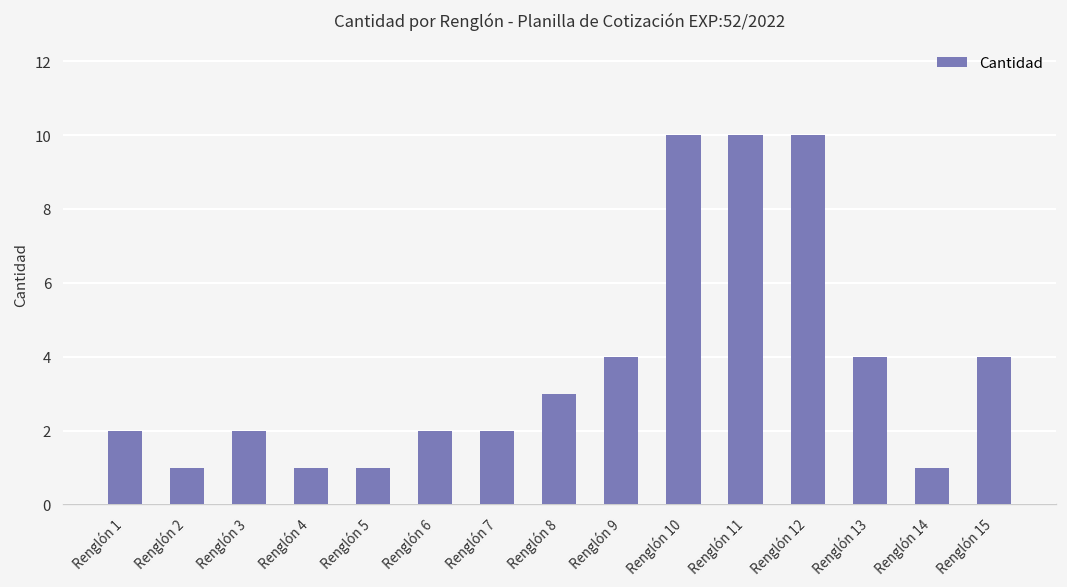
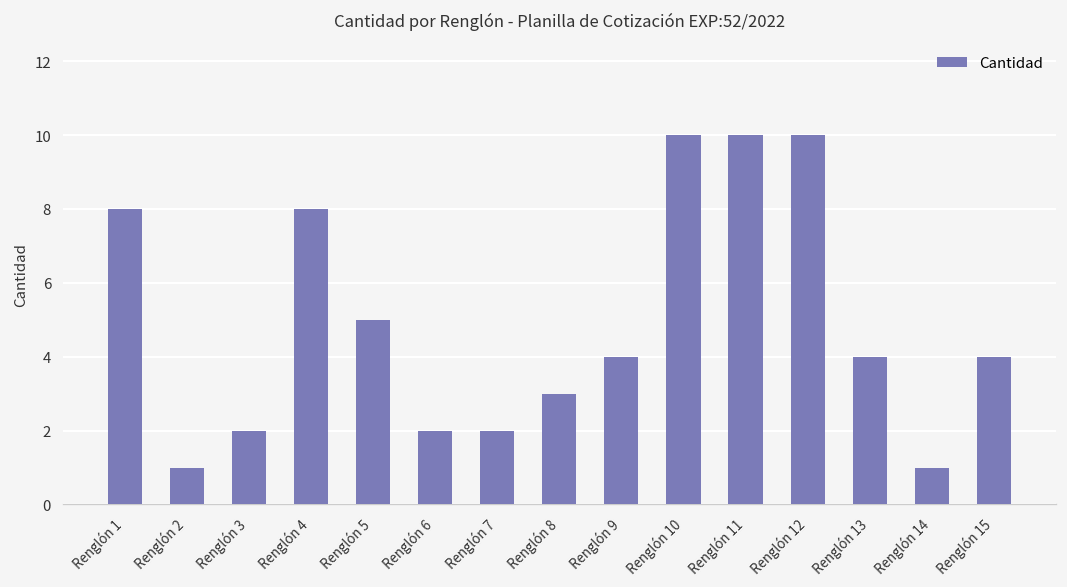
Renglón 1: 2 -> 8
Renglón 4: 1 -> 8
Renglón 5: 1 -> 5
